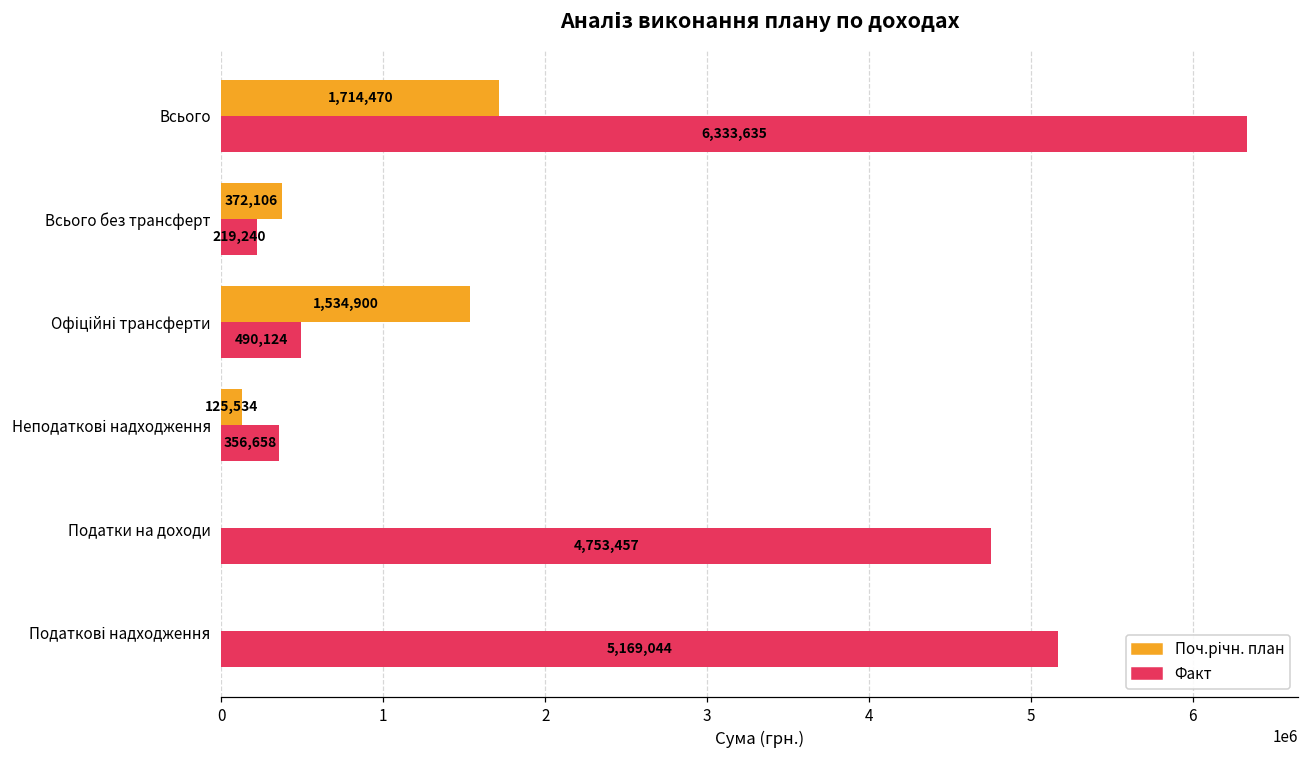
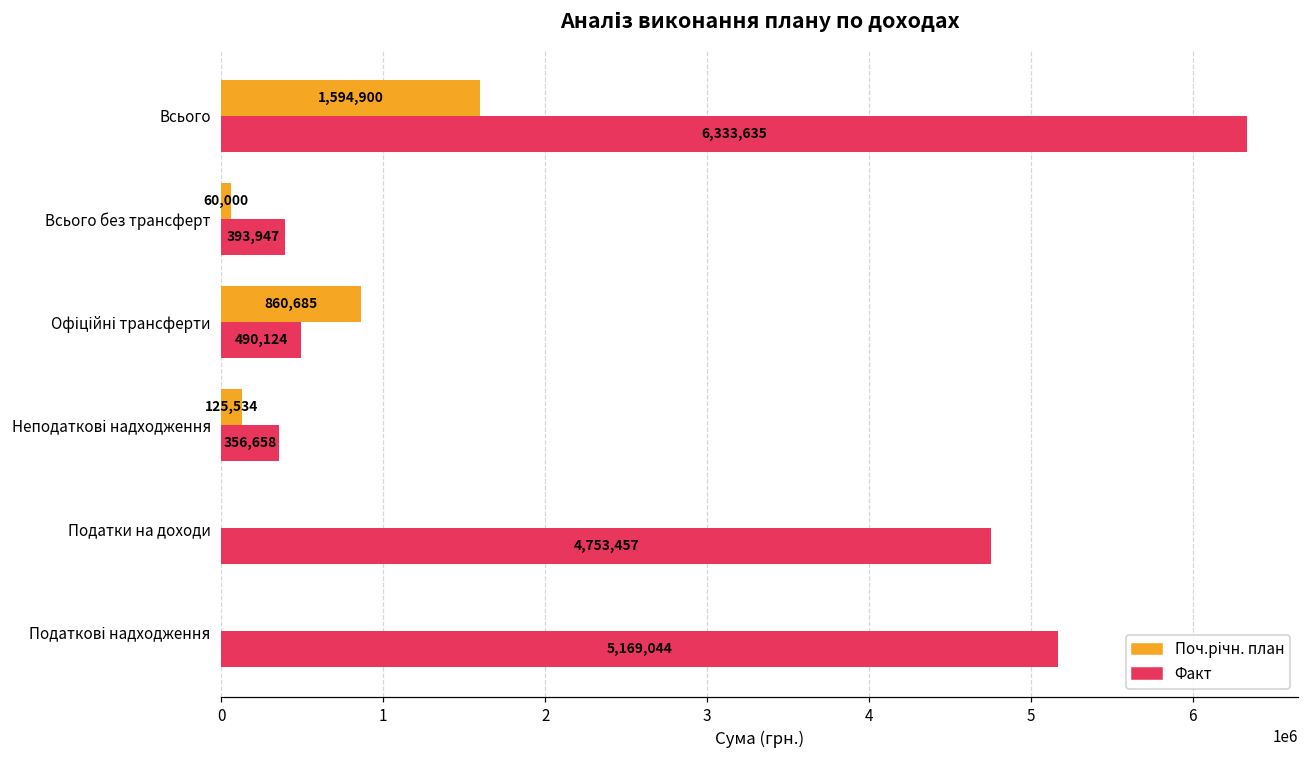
Поч.річн. план, Всього: 1,714,470 -> 1,594,900
Поч.річн. план, Всього без трансферт: 372,106 -> 60,000
Факт, Всього без трансферт: 219,240 -> 393,947
Поч.річн. план, Офіційні трансферти: 1,534,900 -> 860,685
